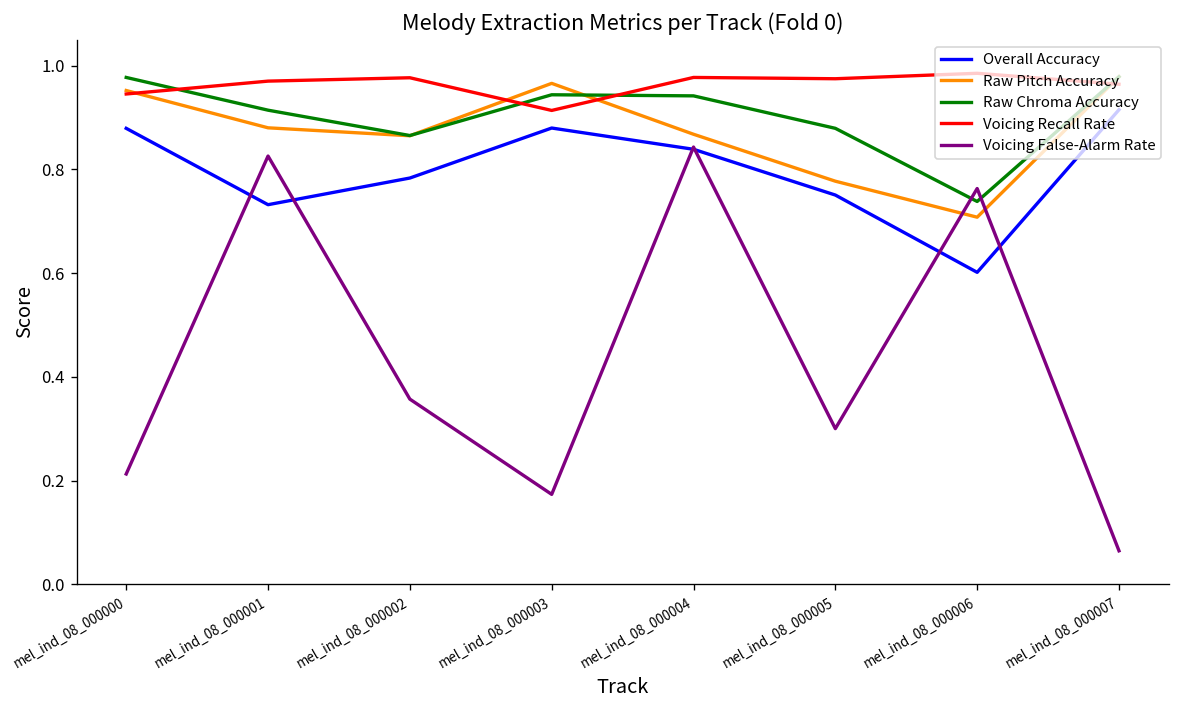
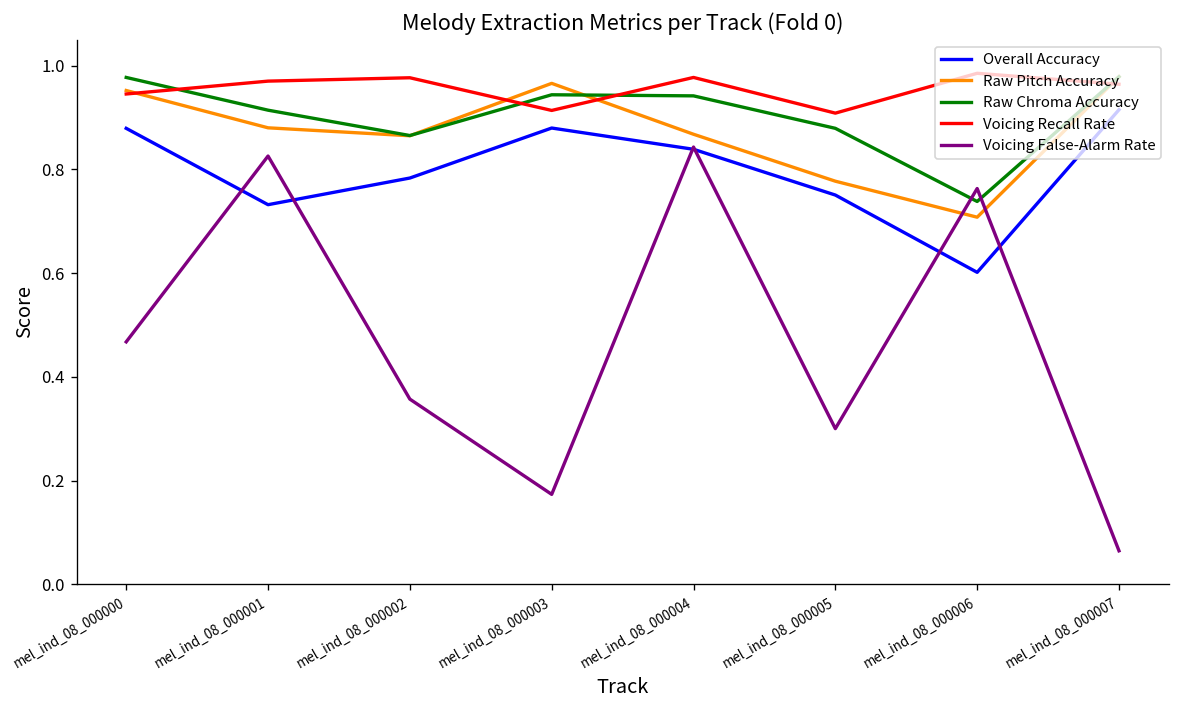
Voicing False-Alarm Rate, mel_ind_08_000000: 0.21 -> 0.47
Voicing Recall Rate, mel_ind_08_000005: 0.97 -> 0.91
